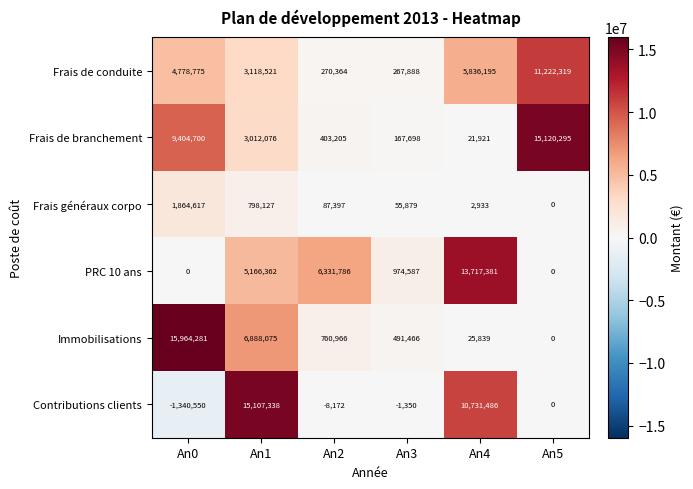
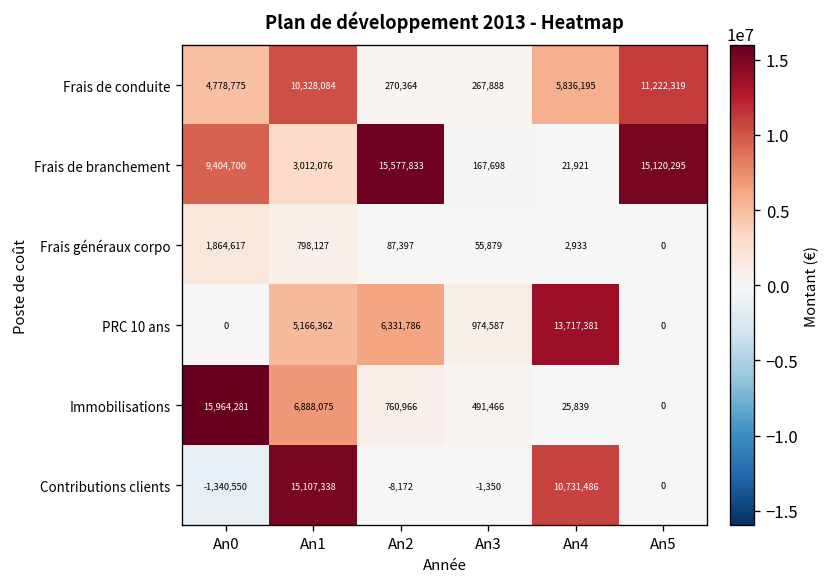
Frais de conduite, An1: 3,118,521 -> 10,328,084
Frais de branchement, An2: 403,205 -> 15,577,833
